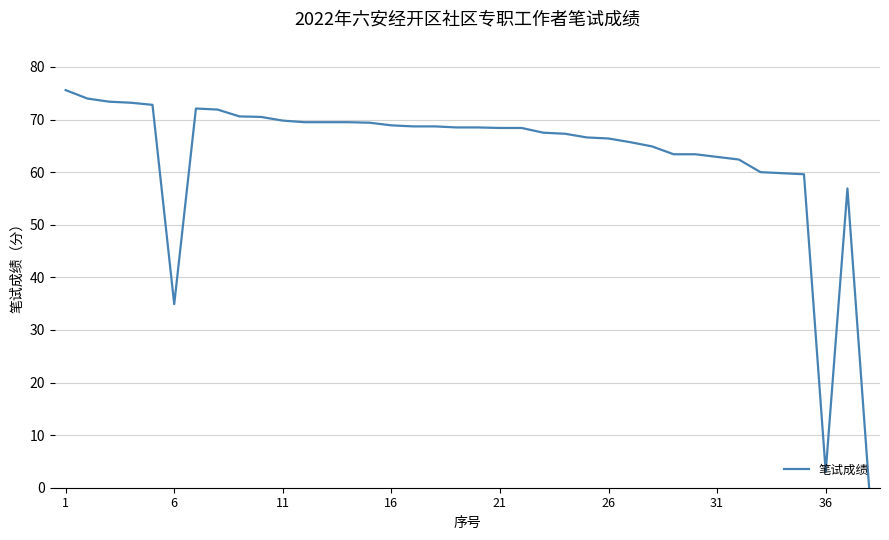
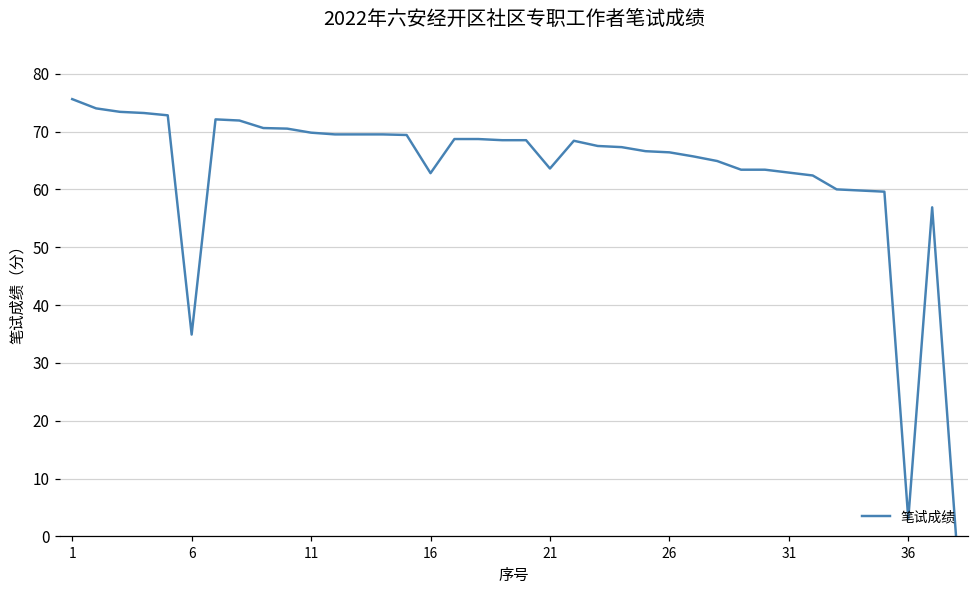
16: 69 -> 63
21: 68 -> 64
